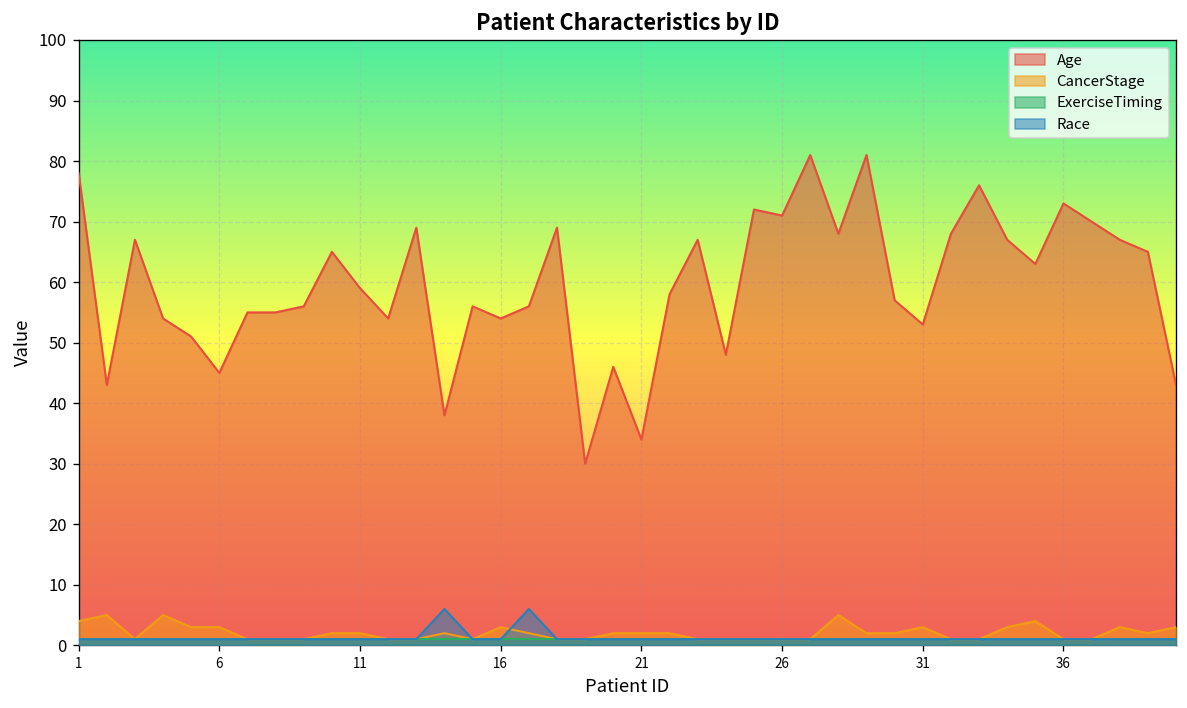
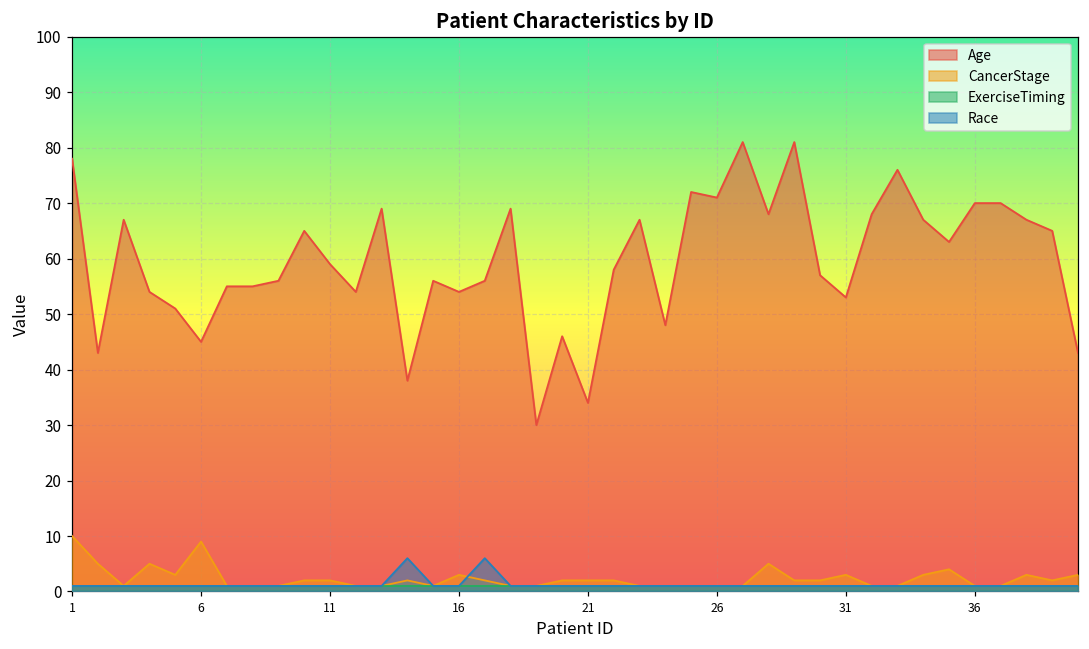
CancerStage, 1: 4 -> 10
CancerStage, 6: 3 -> 9
Age, 36: 73 -> 70
